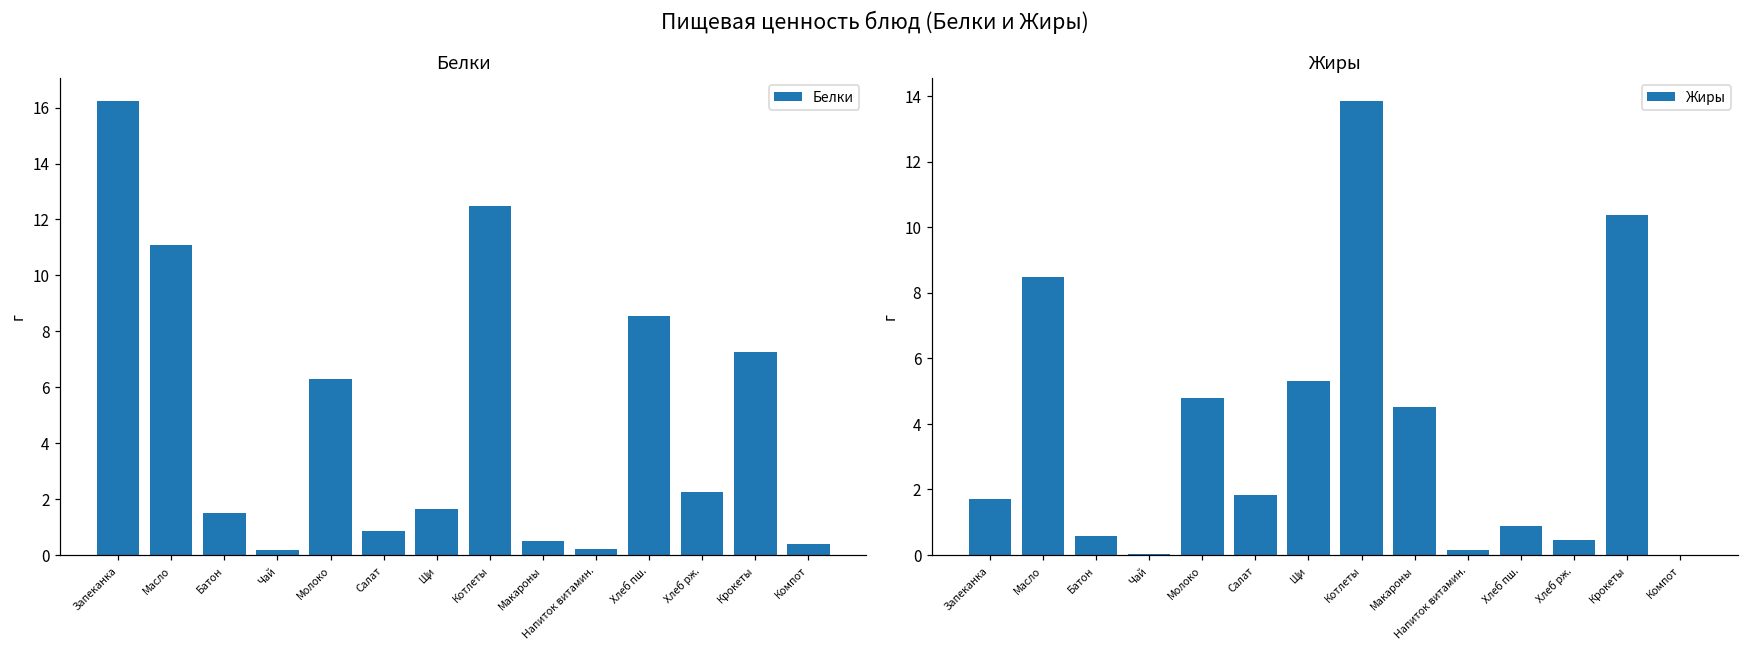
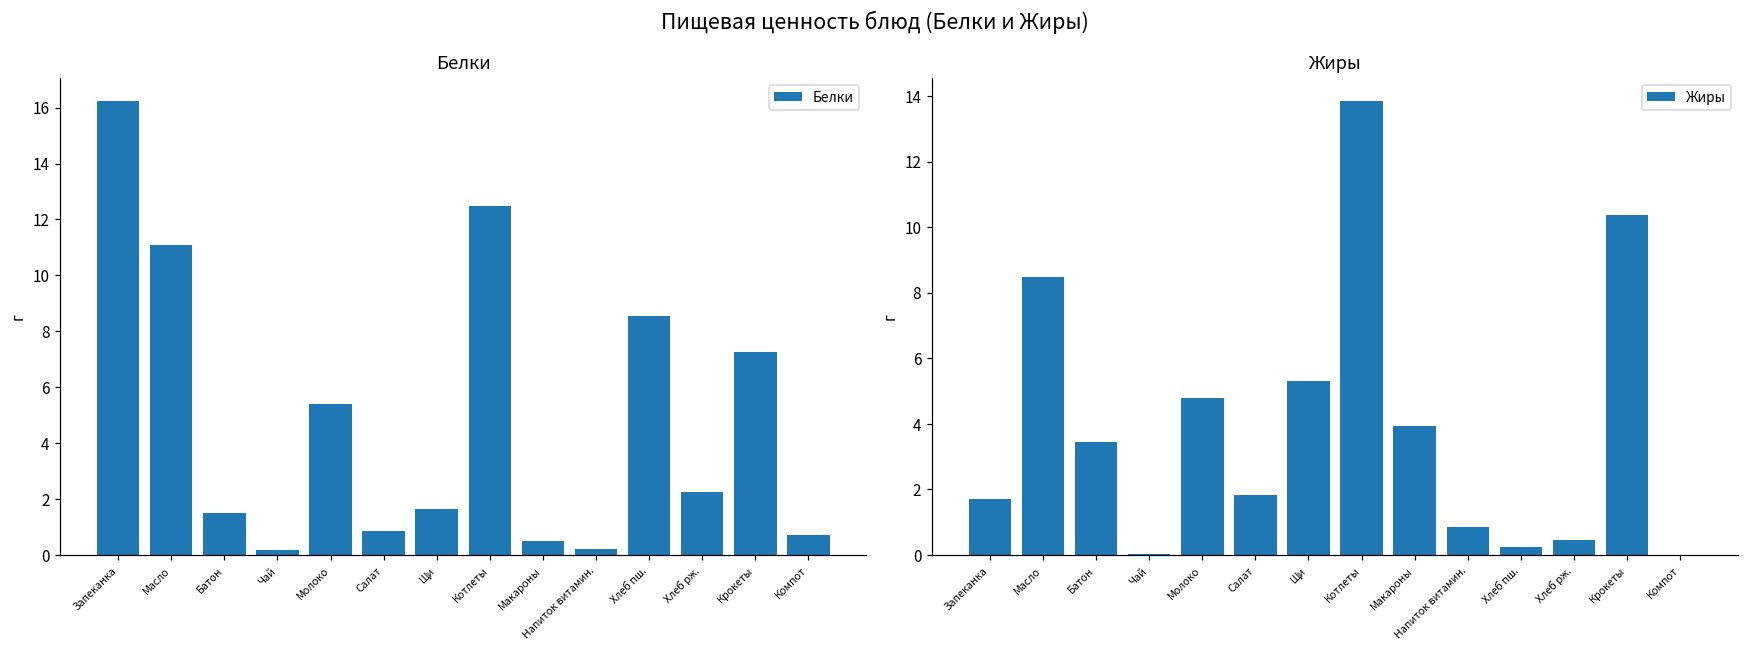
Белки, Молоко: 6.3 -> 5.4
Белки, Компот: 0.4 -> 0.7
Жиры, Батон: 0.6 -> 3.4
Жиры, Макароны: 4.5 -> 3.9
Жиры, Напиток витамин.: 0.2 -> 0.9
Жиры, Хлеб пш.: 0.9 -> 0.2
